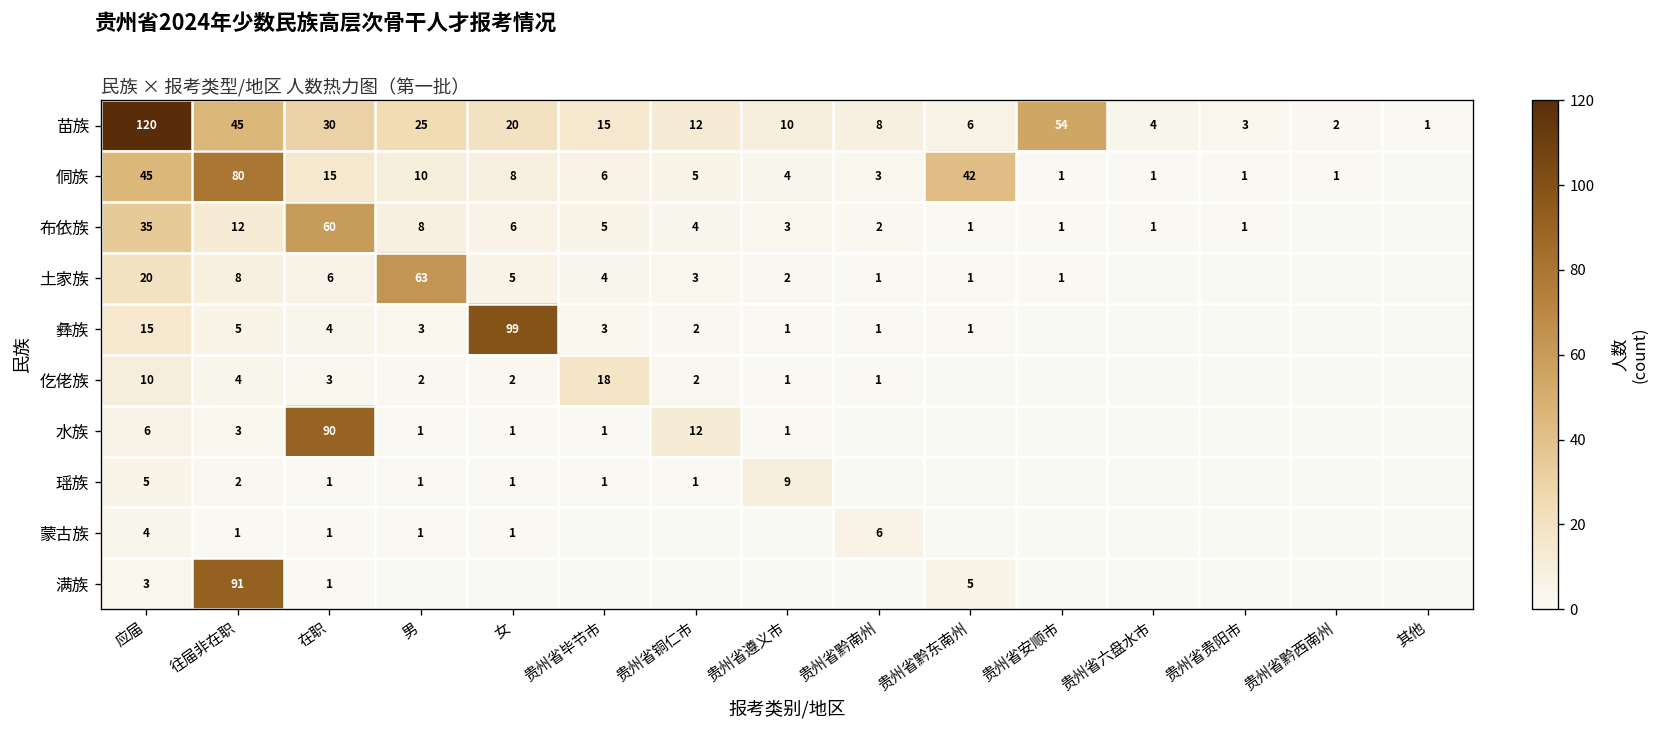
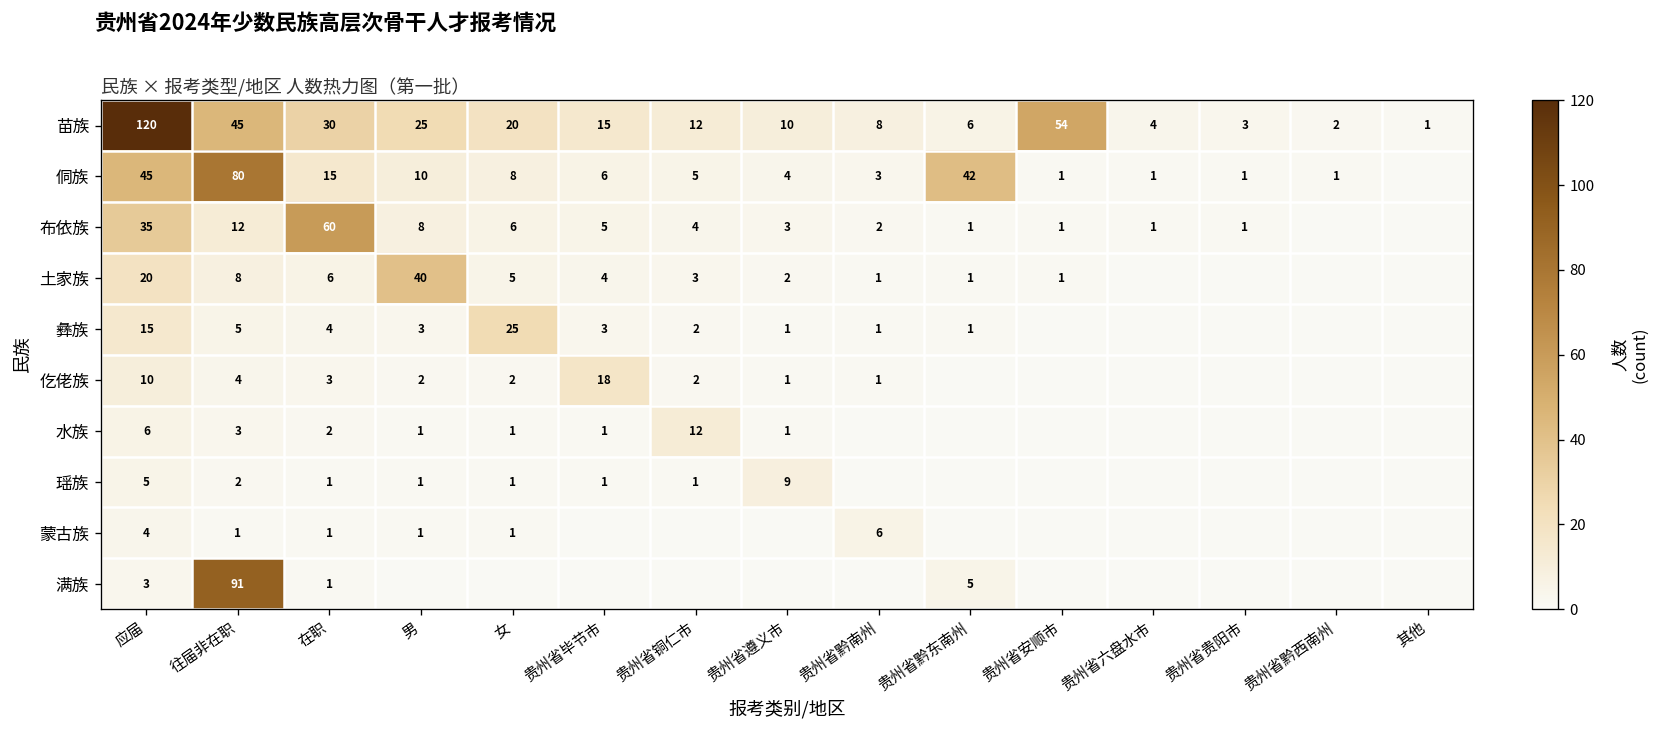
土家族, 男: 63 -> 40
彝族, 女: 99 -> 25
水族, 在职: 90 -> 2
